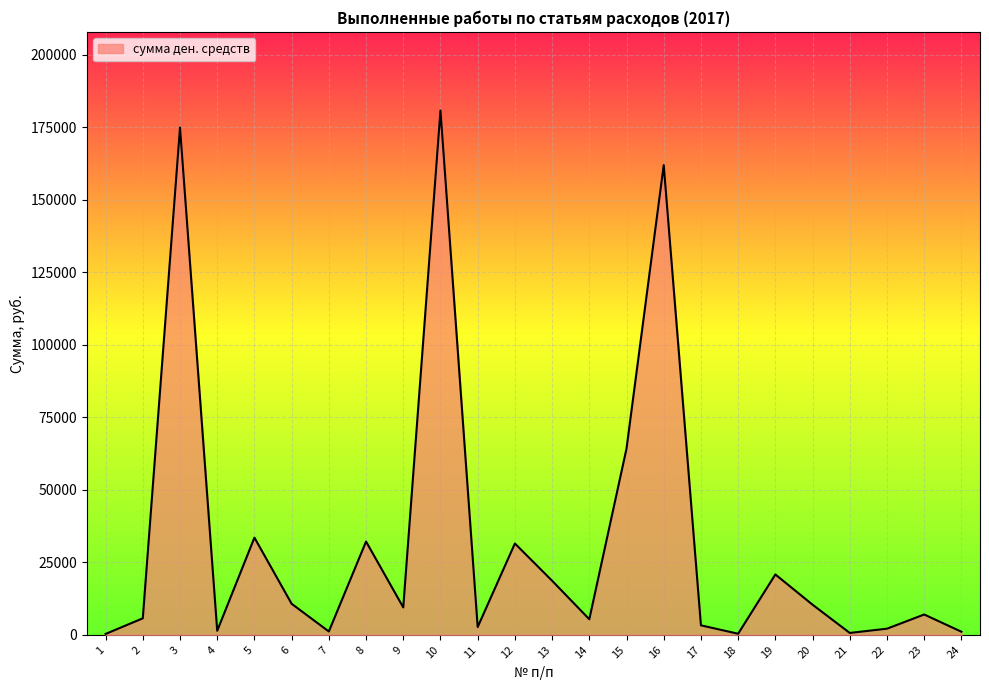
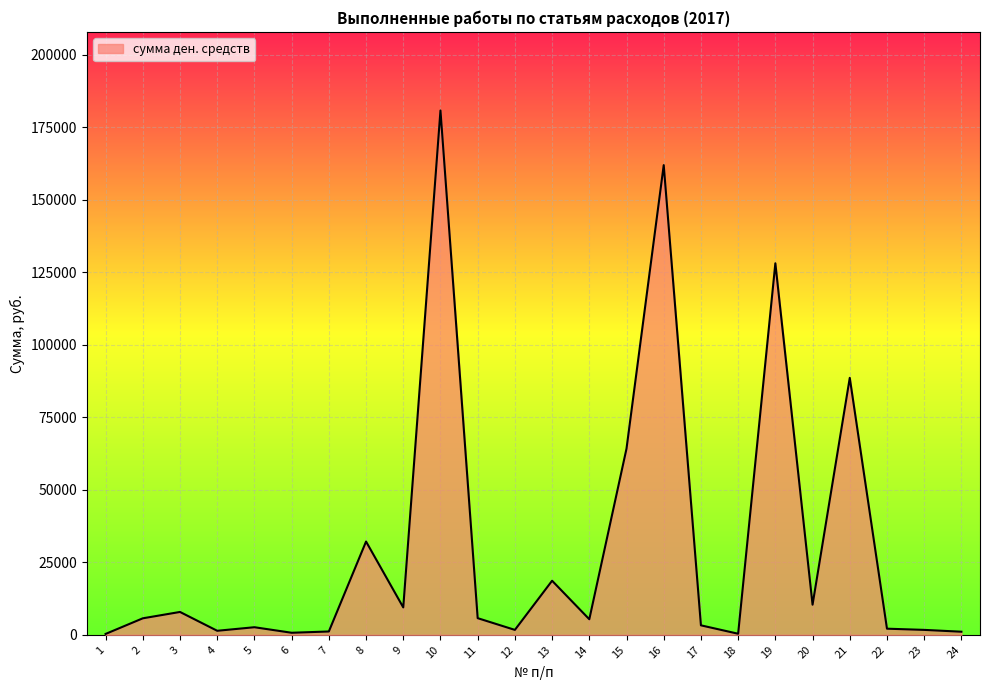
3: 175000 -> 8000
5: 34000 -> 3000
6: 11000 -> 1000
11: 3000 -> 6000
12: 31000 -> 2000
19: 21000 -> 128000
21: 1000 -> 89000
23: 7000 -> 2000
